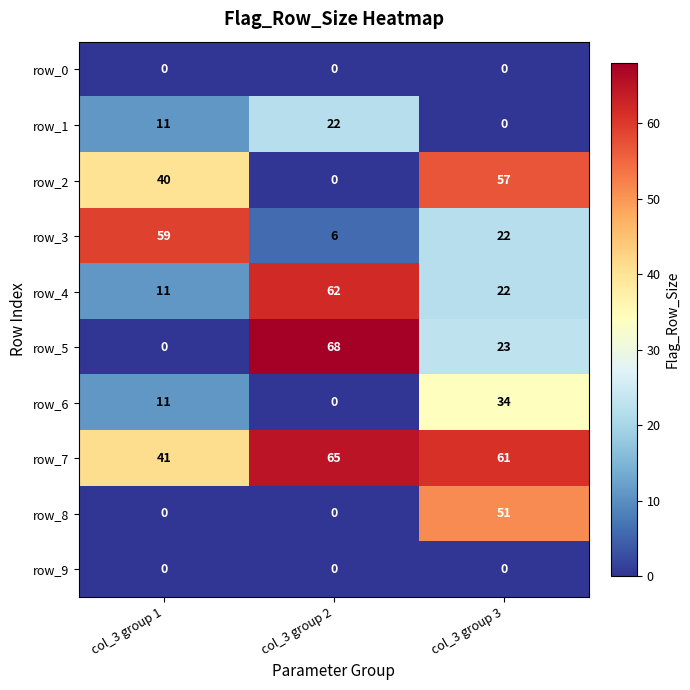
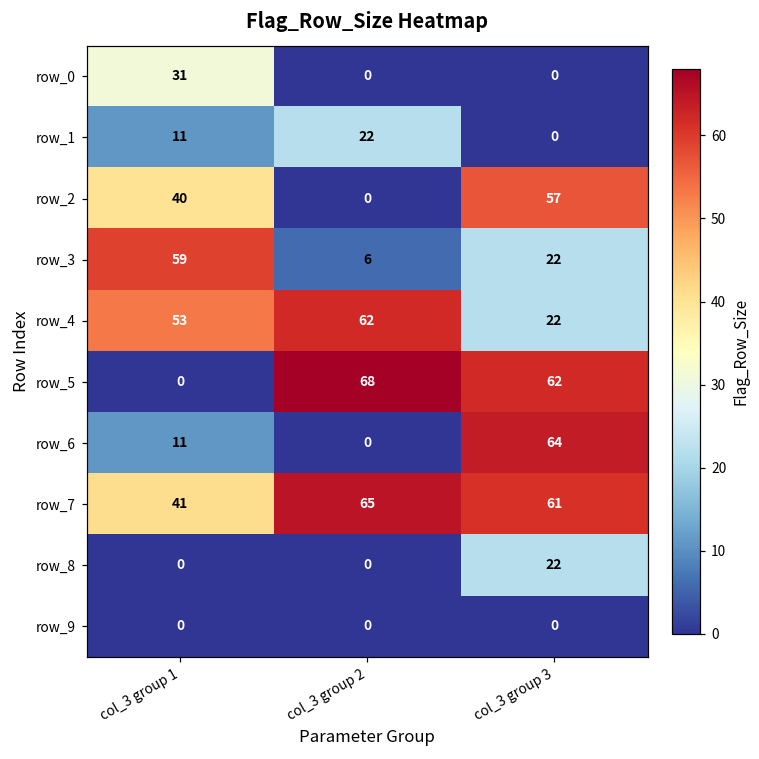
row_0, col_3 group 1: 0 -> 31
row_4, col_3 group 1: 11 -> 53
row_5, col_3 group 3: 23 -> 62
row_6, col_3 group 3: 34 -> 64
row_8, col_3 group 3: 51 -> 22
